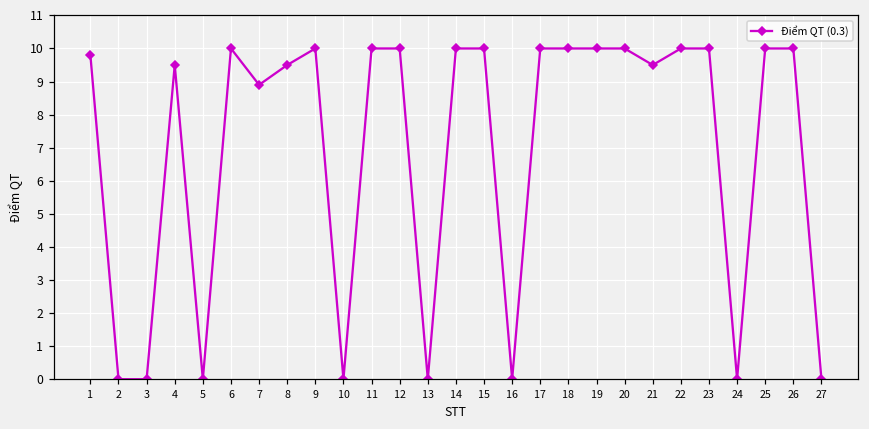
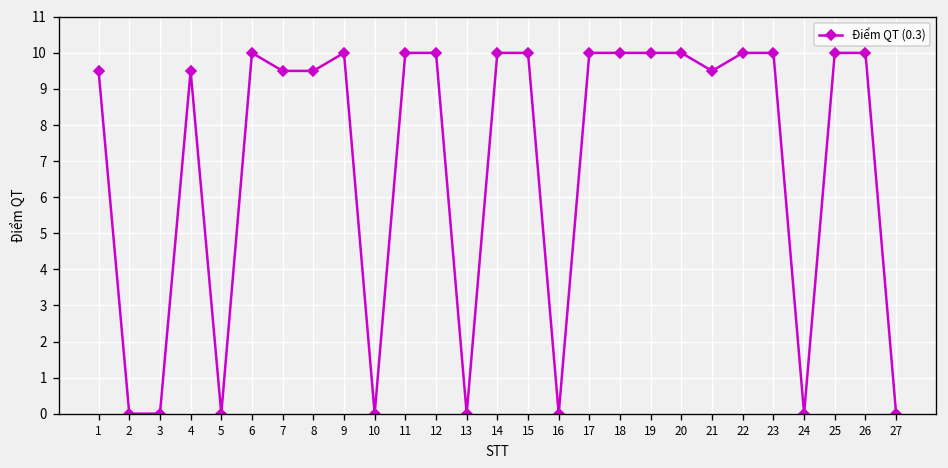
1: 9.8 -> 9.5
7: 8.9 -> 9.5
